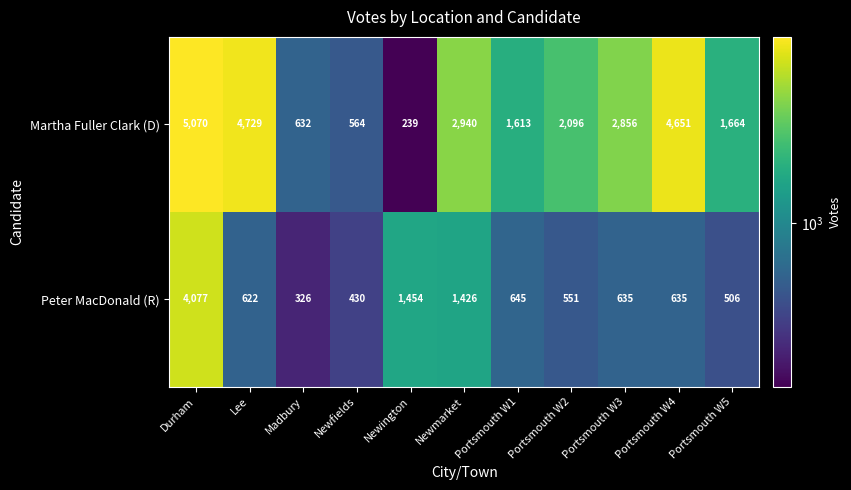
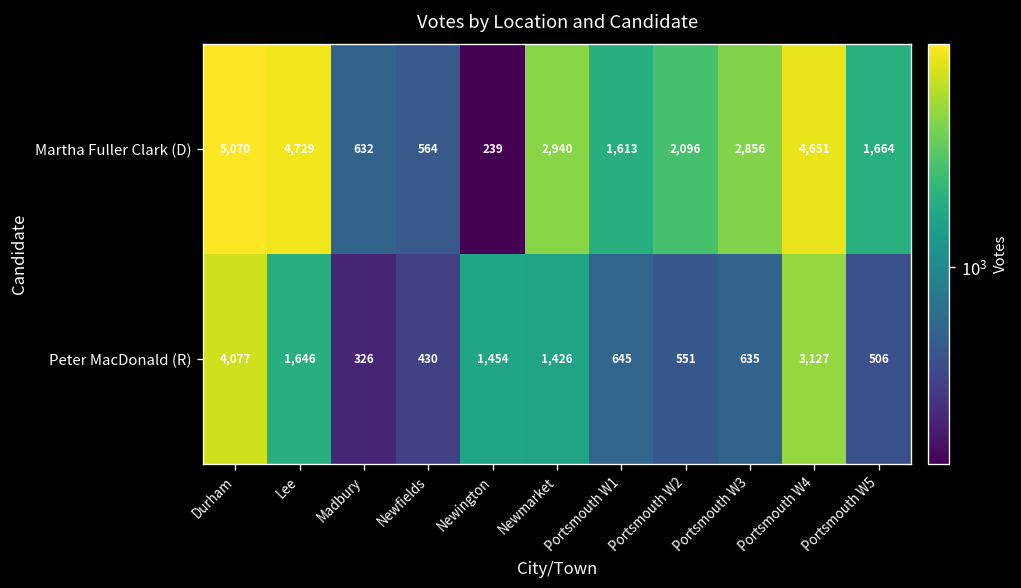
Peter MacDonald (R), Lee: 622 -> 1,646
Peter MacDonald (R), Portsmouth W4: 635 -> 3,127
